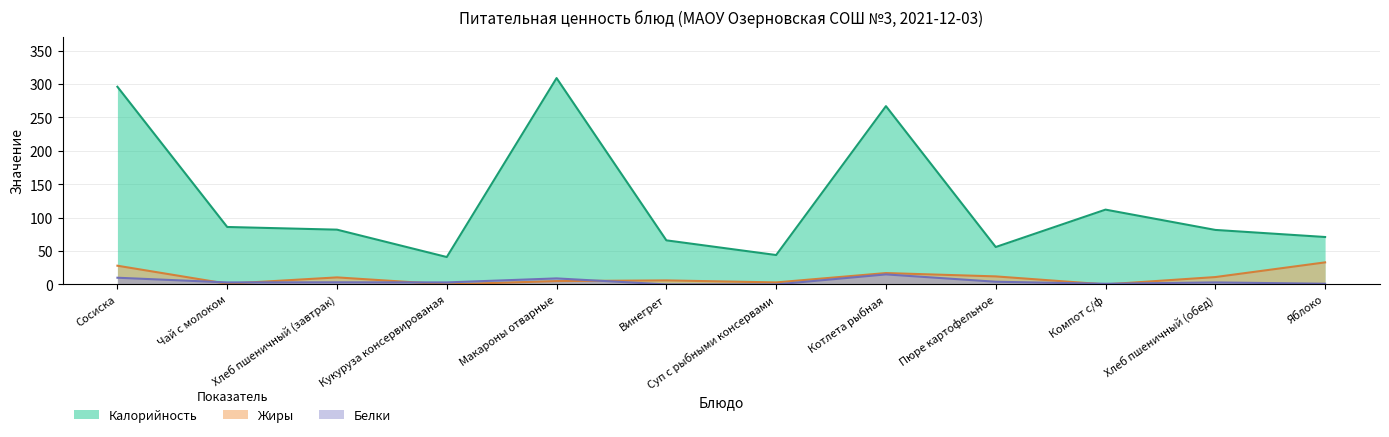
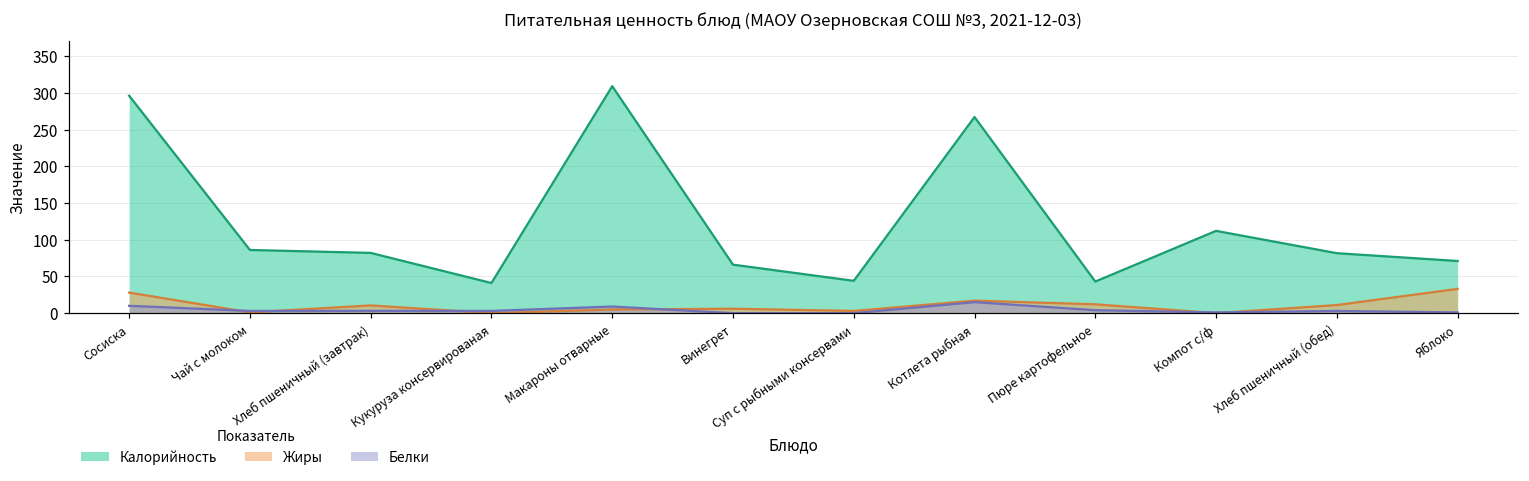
Калорийность, Пюре картофельное: 60 -> 40
